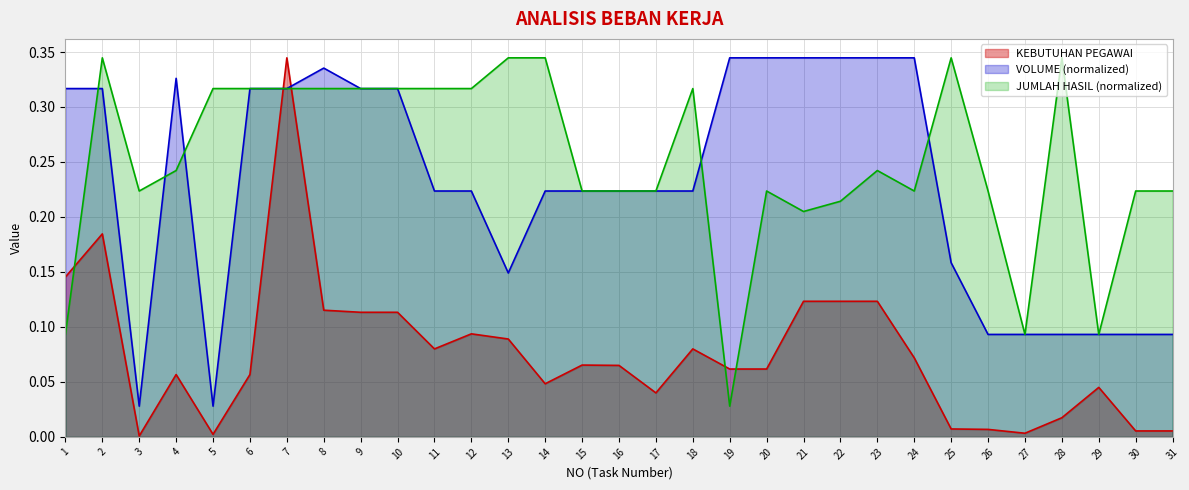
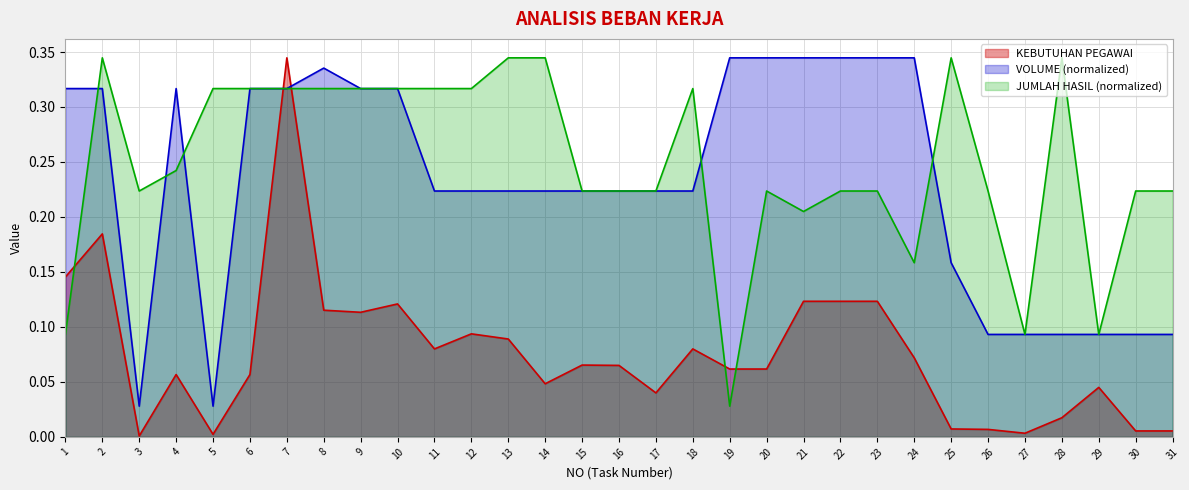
VOLUME (normalized), 4: 0.326 -> 0.317
KEBUTUHAN PEGAWAI, 10: 0.113 -> 0.121
VOLUME (normalized), 13: 0.149 -> 0.224
JUMLAH HASIL (normalized), 22: 0.214 -> 0.224
JUMLAH HASIL (normalized), 23: 0.242 -> 0.224
JUMLAH HASIL (normalized), 24: 0.224 -> 0.158
